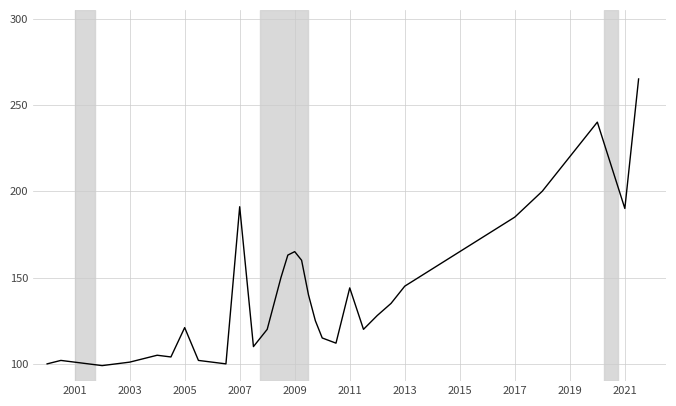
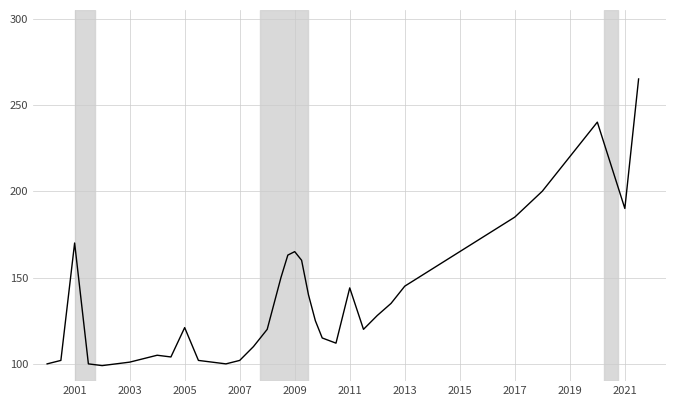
2001: 101 -> 170
2007: 191 -> 102
